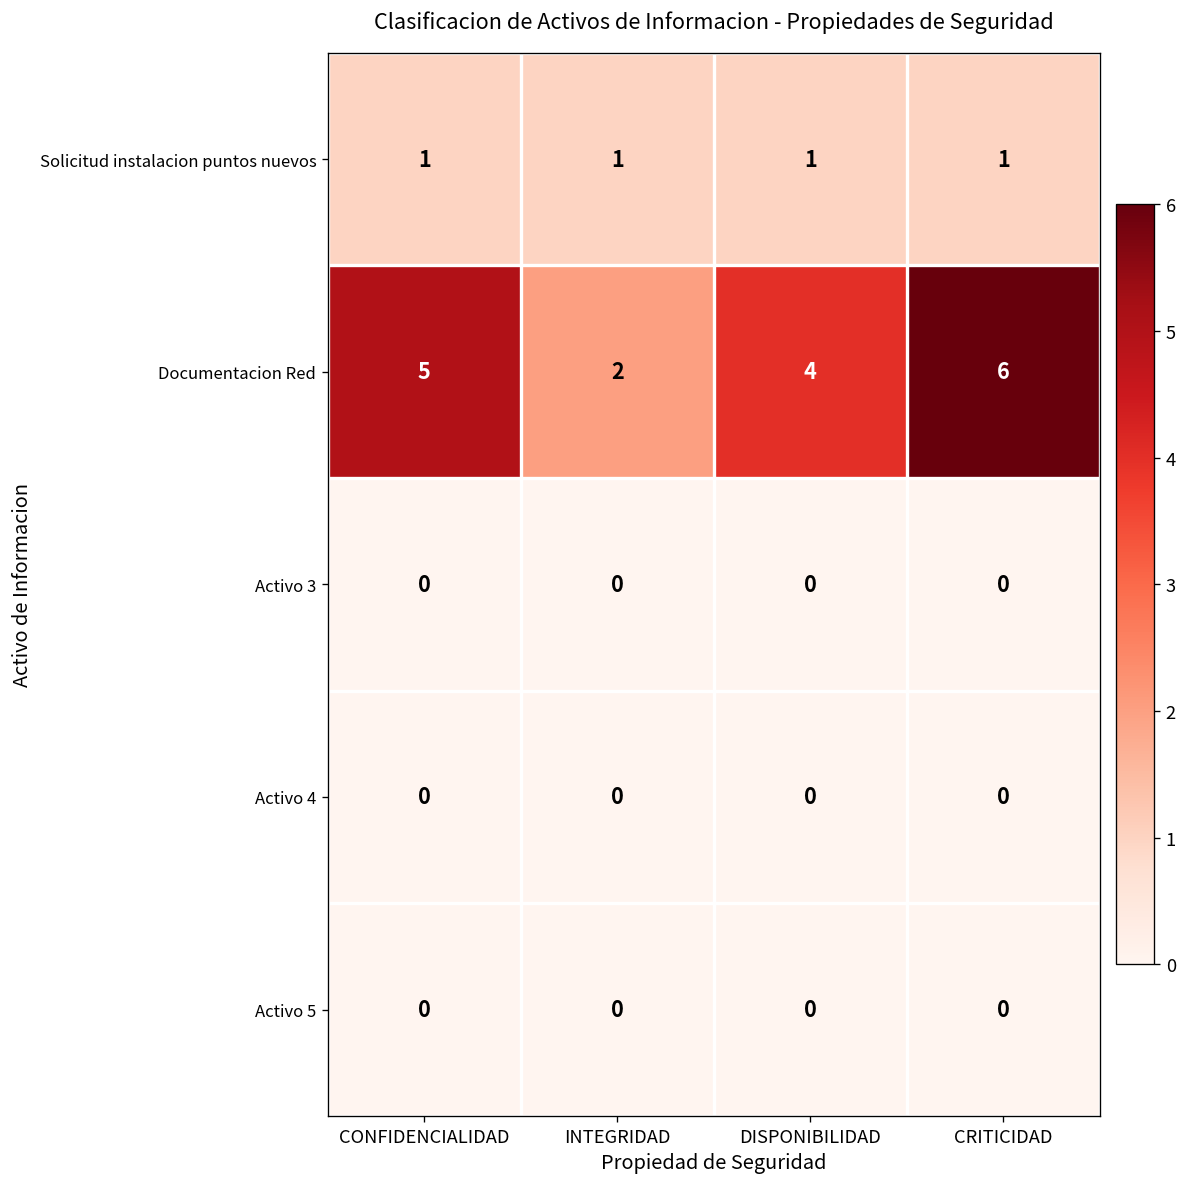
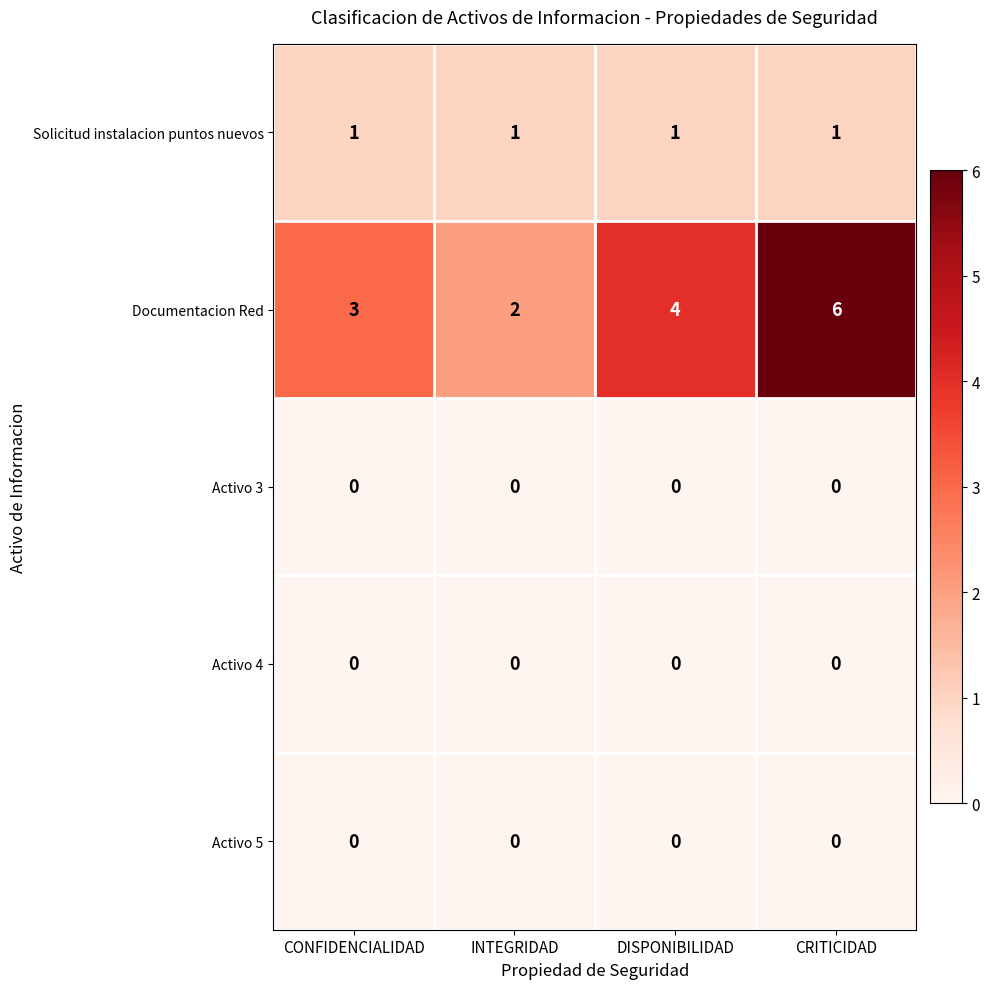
Documentacion Red, CONFIDENCIALIDAD: 5 -> 3
